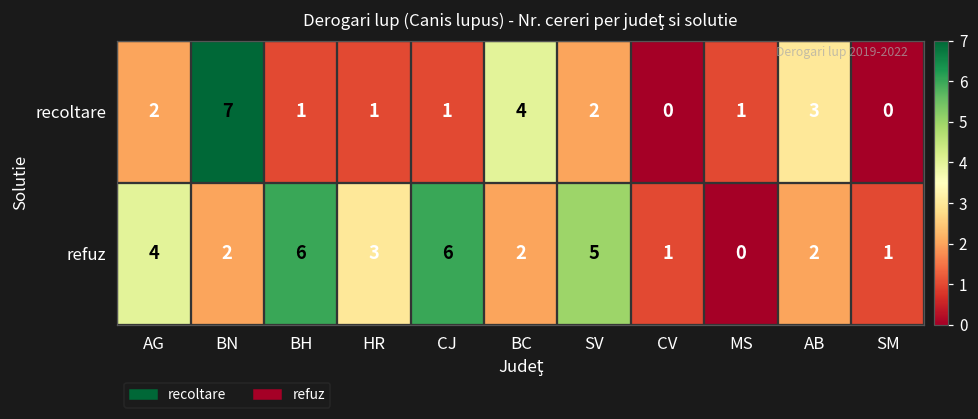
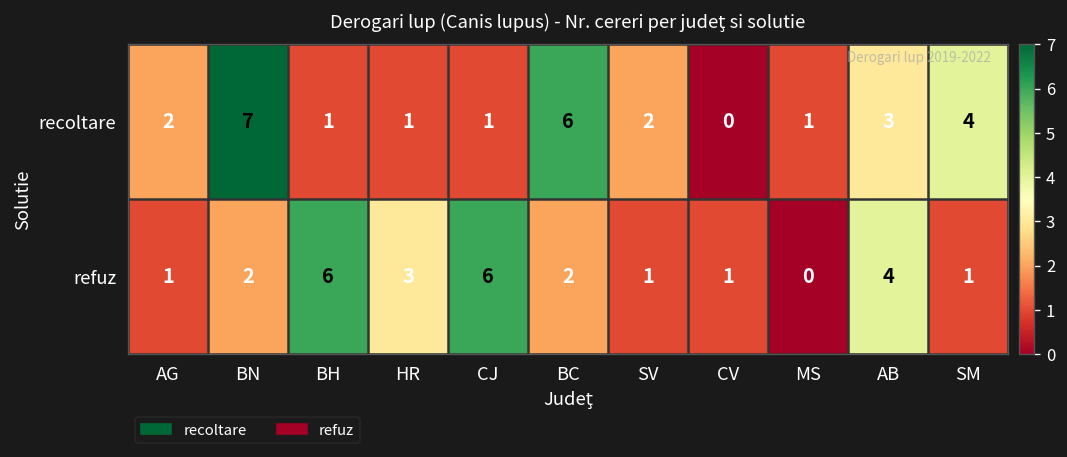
recoltare, BC: 4 -> 6
recoltare, SM: 0 -> 4
refuz, AG: 4 -> 1
refuz, SV: 5 -> 1
refuz, AB: 2 -> 4
